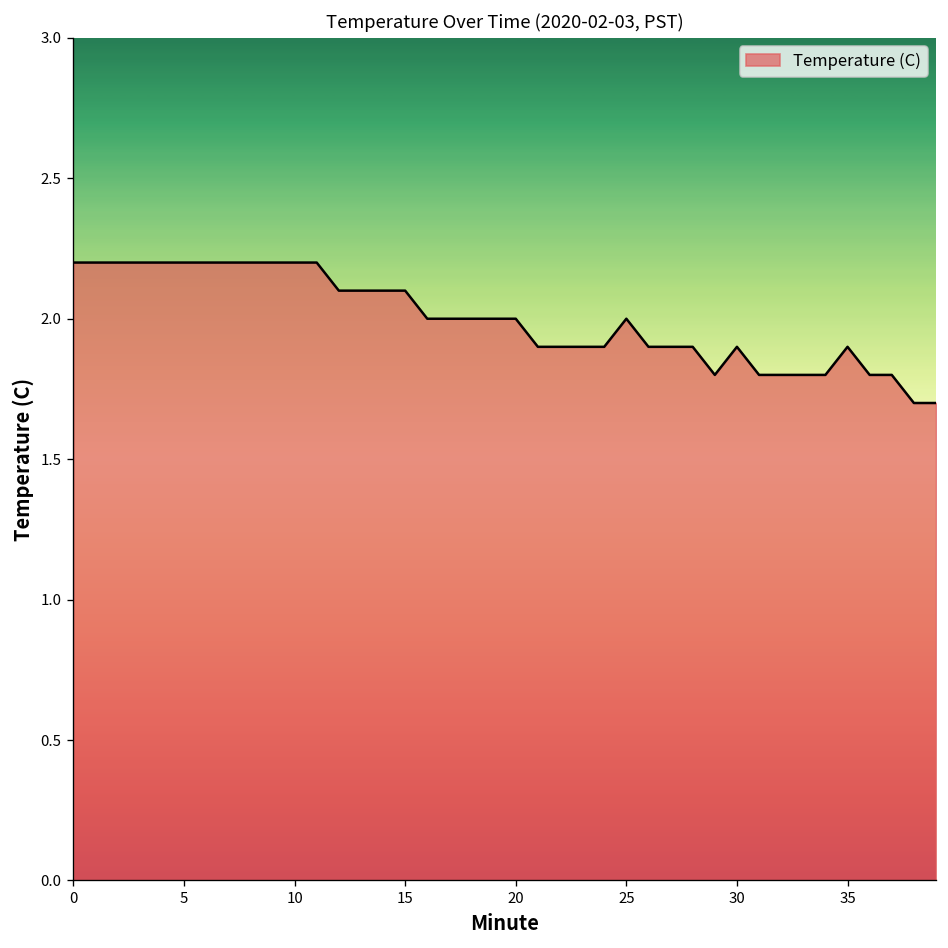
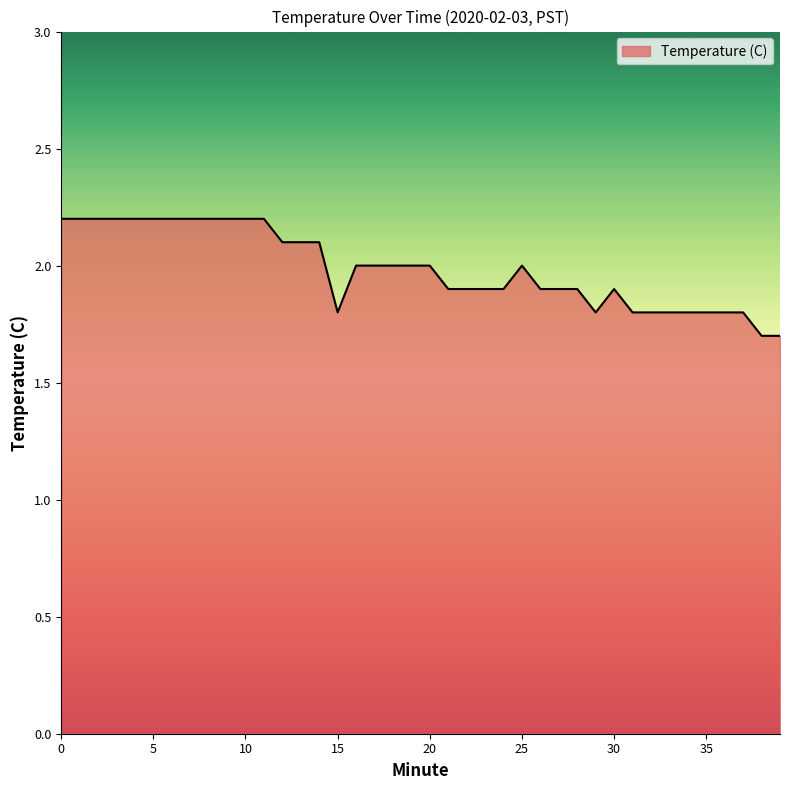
15: 2.1 -> 1.8
35: 1.9 -> 1.8
